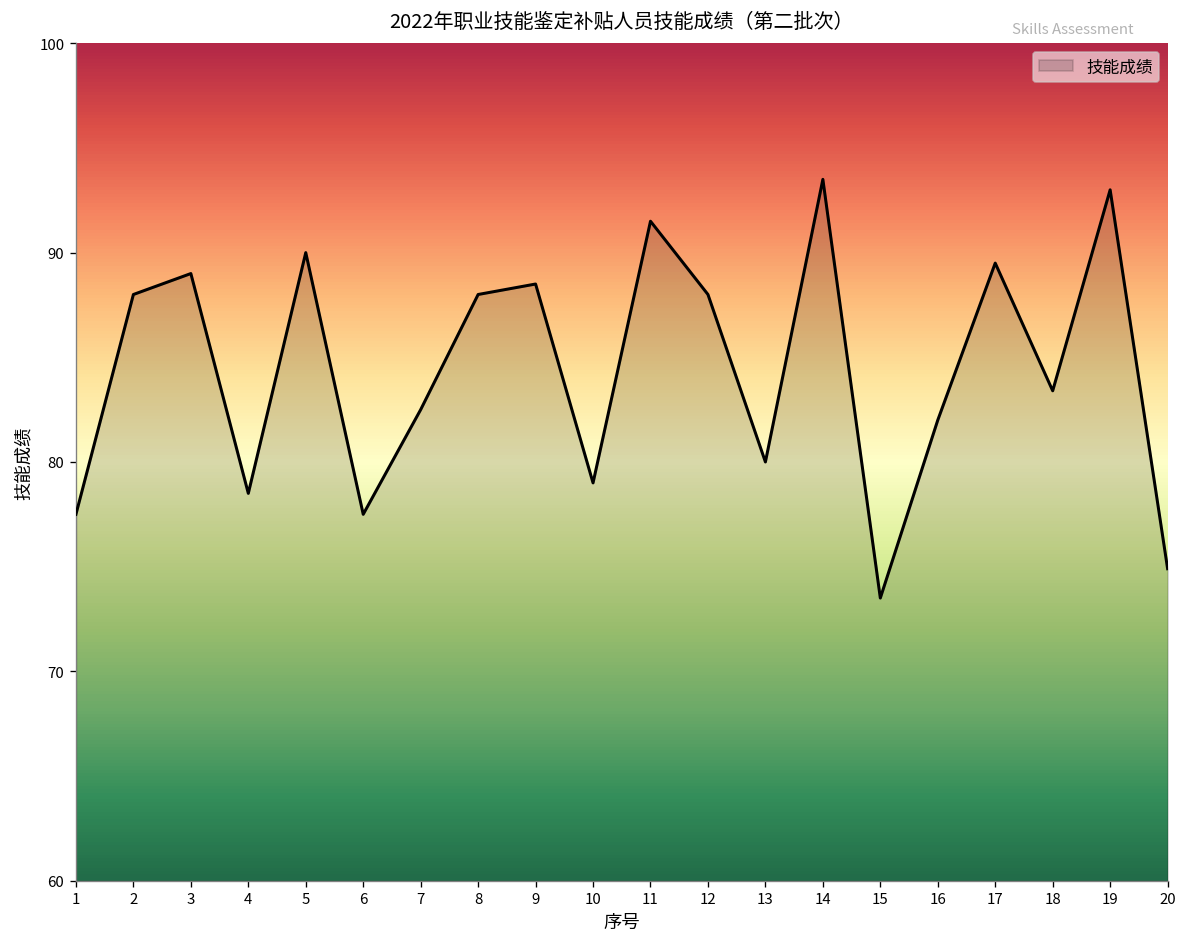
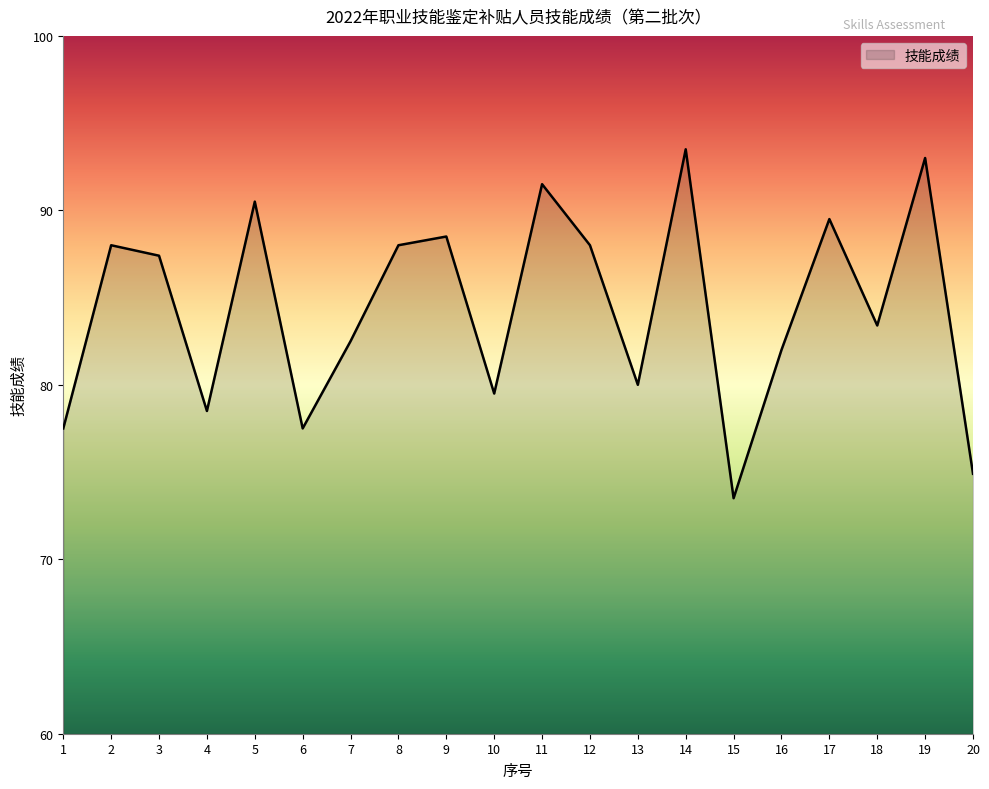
3: 89.0 -> 87.4
5: 90.0 -> 90.5
10: 79.0 -> 79.5
